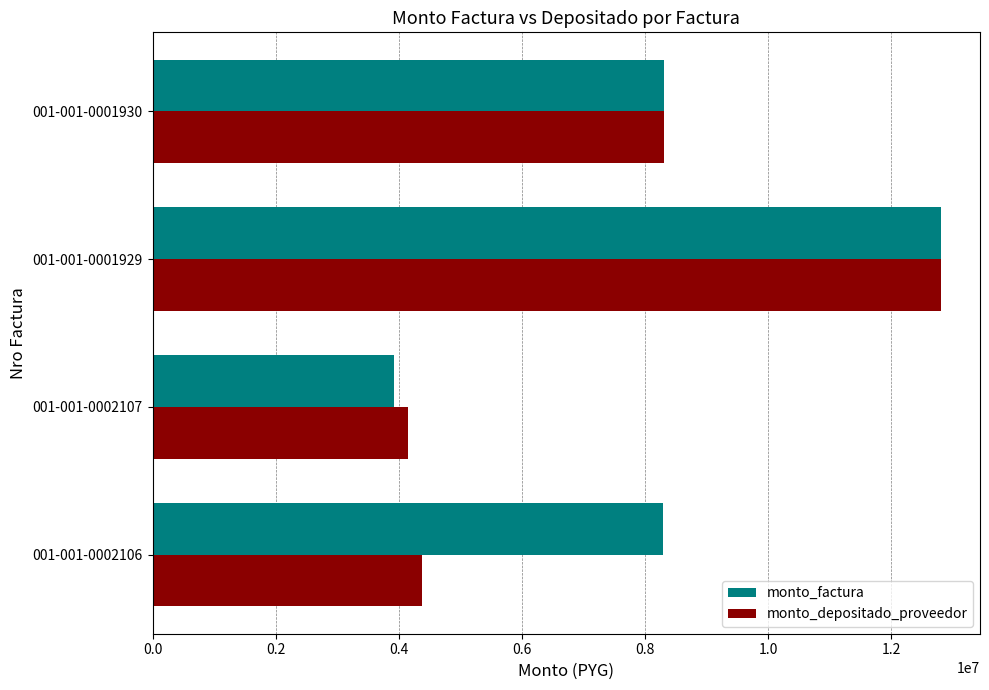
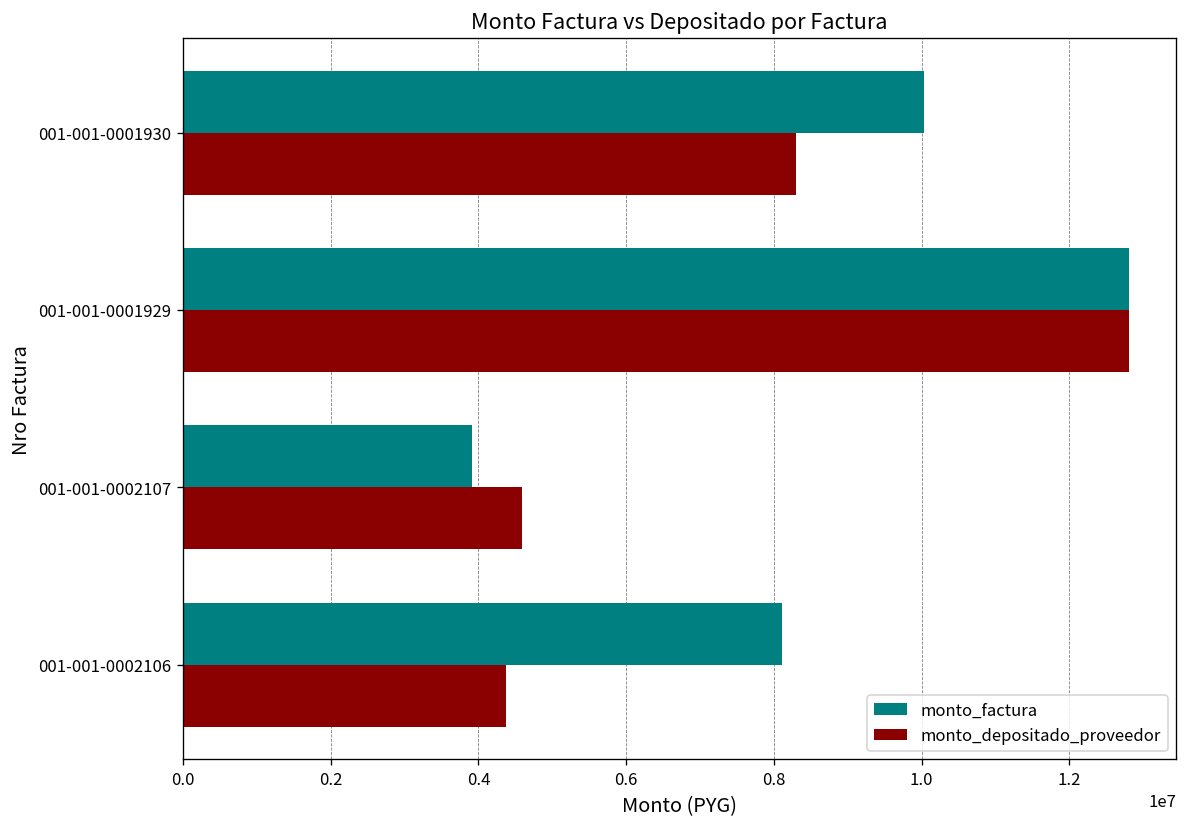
monto_factura, 001-001-0001930: 8300000 -> 10000000
monto_depositado_proveedor, 001-001-0002107: 4200000 -> 4600000
monto_factura, 001-001-0002106: 8300000 -> 8100000
